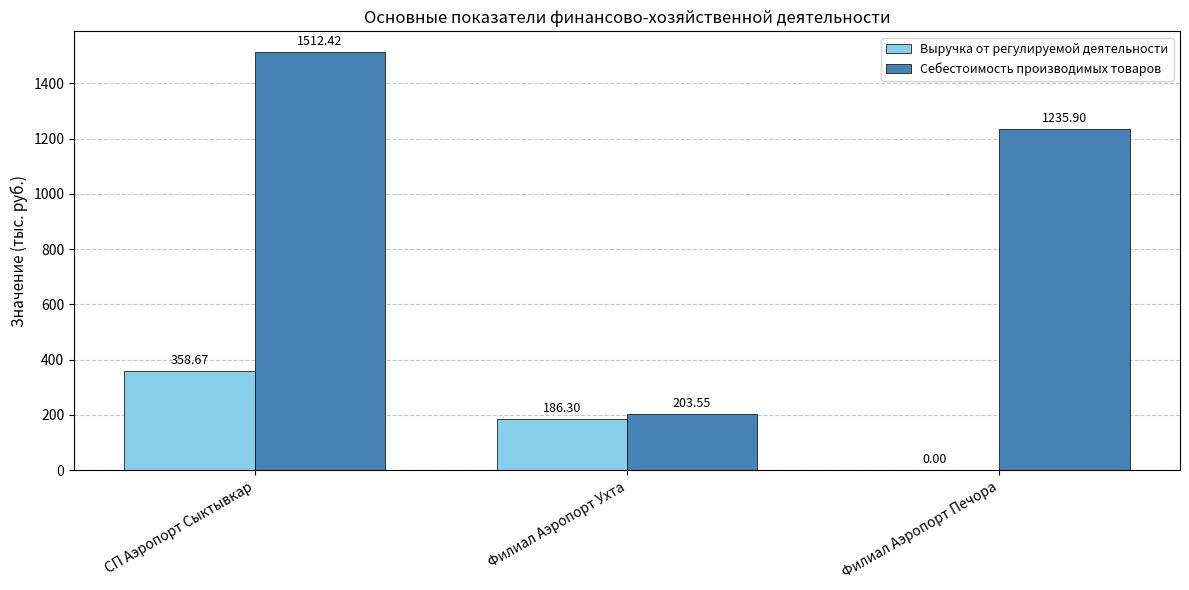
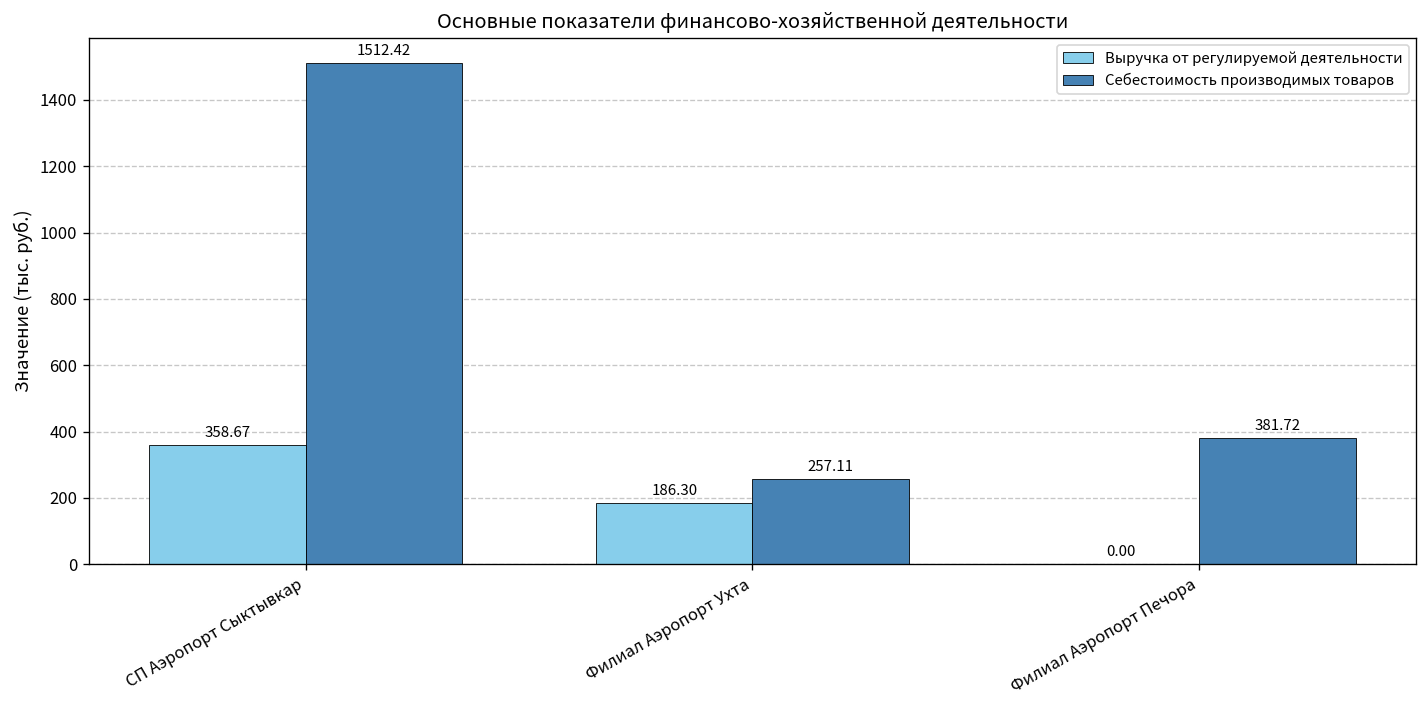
Себестоимость производимых товаров, Филиал Аэропорт Ухта: 203.55 -> 257.11
Себестоимость производимых товаров, Филиал Аэропорт Печора: 1235.90 -> 381.72
